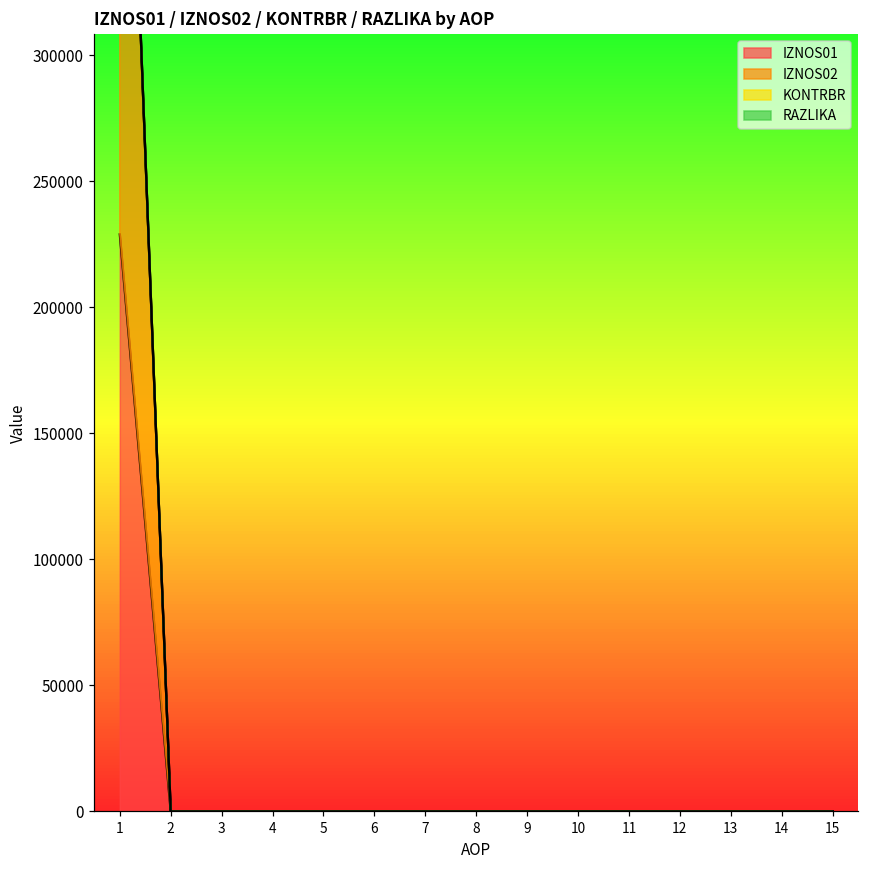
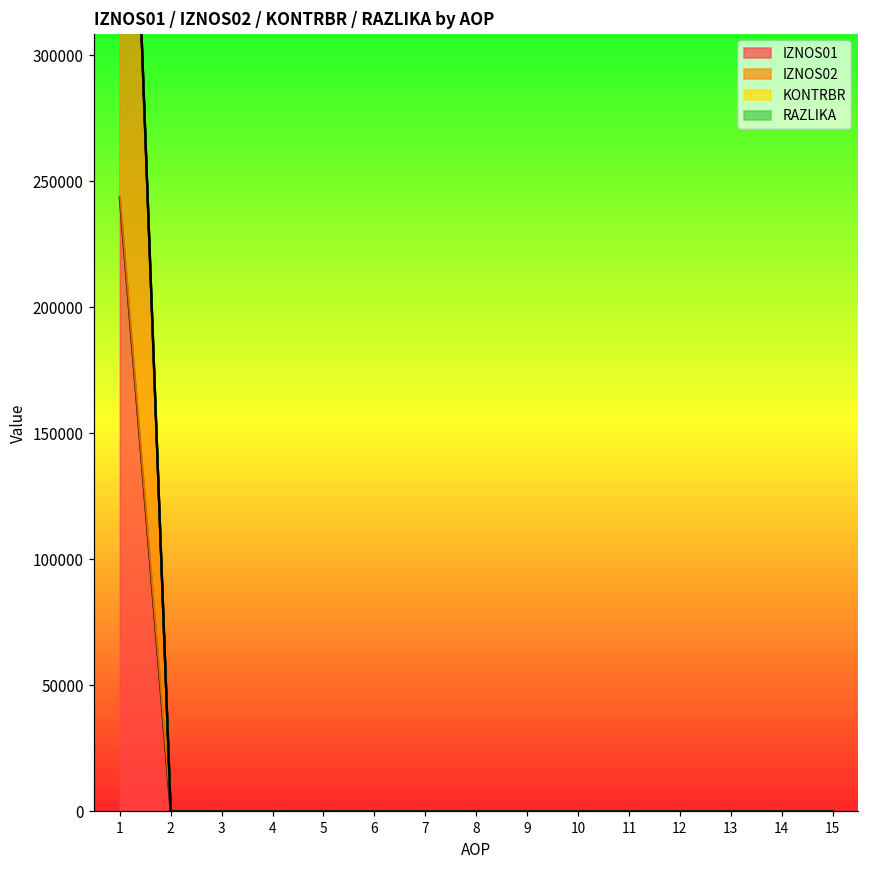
IZNOS01, 1: 229000 -> 244000
